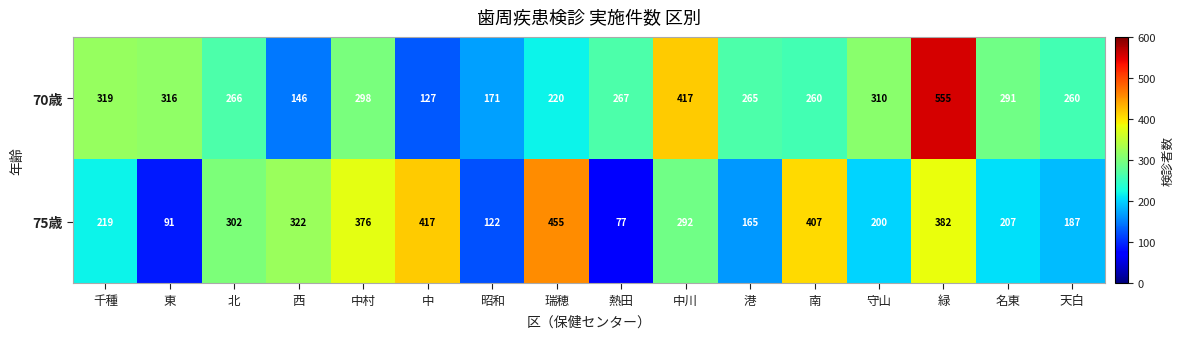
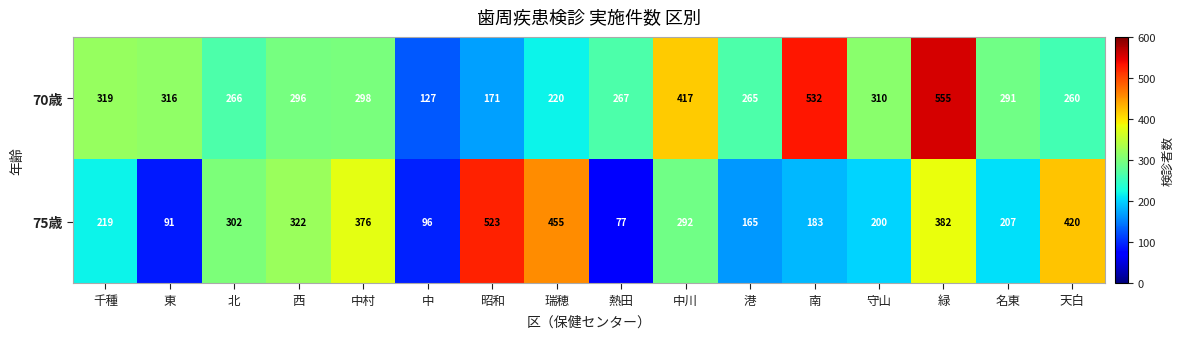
70歳, 西: 146 -> 296
70歳, 南: 260 -> 532
75歳, 中: 417 -> 96
75歳, 昭和: 122 -> 523
75歳, 南: 407 -> 183
75歳, 天白: 187 -> 420
